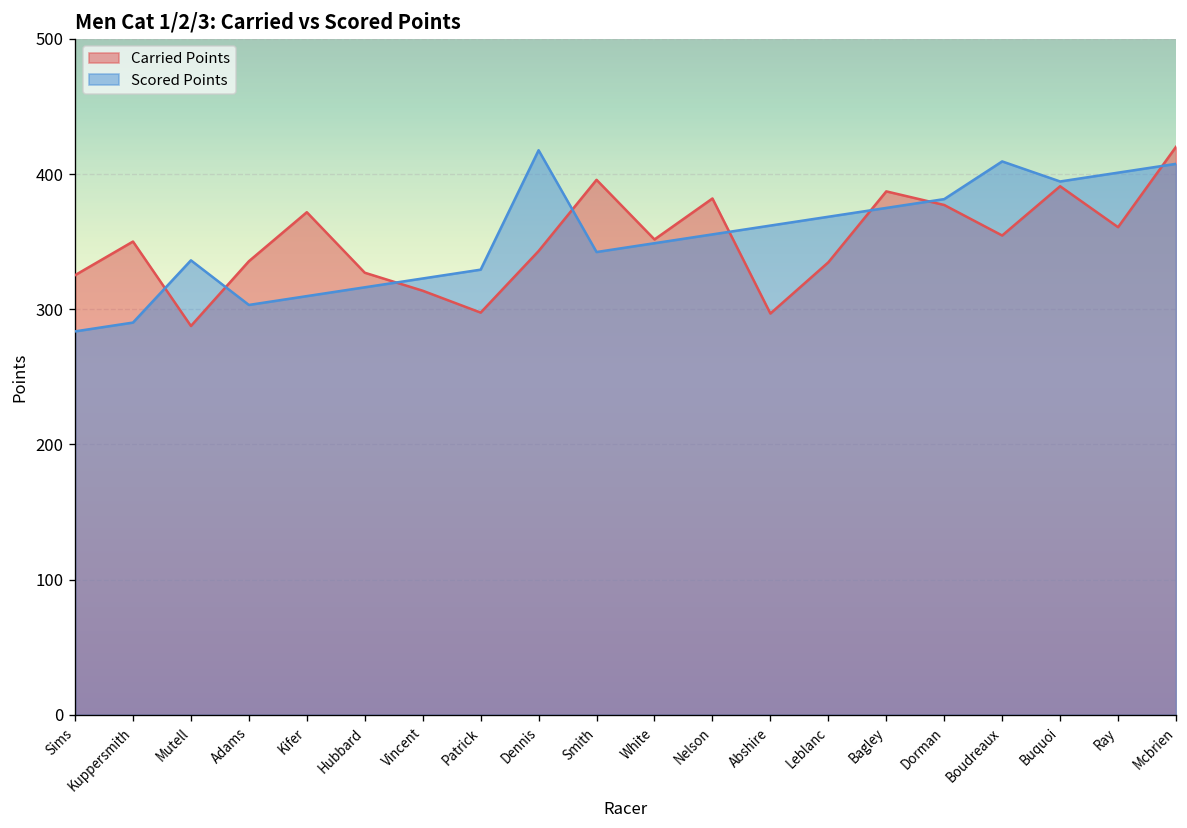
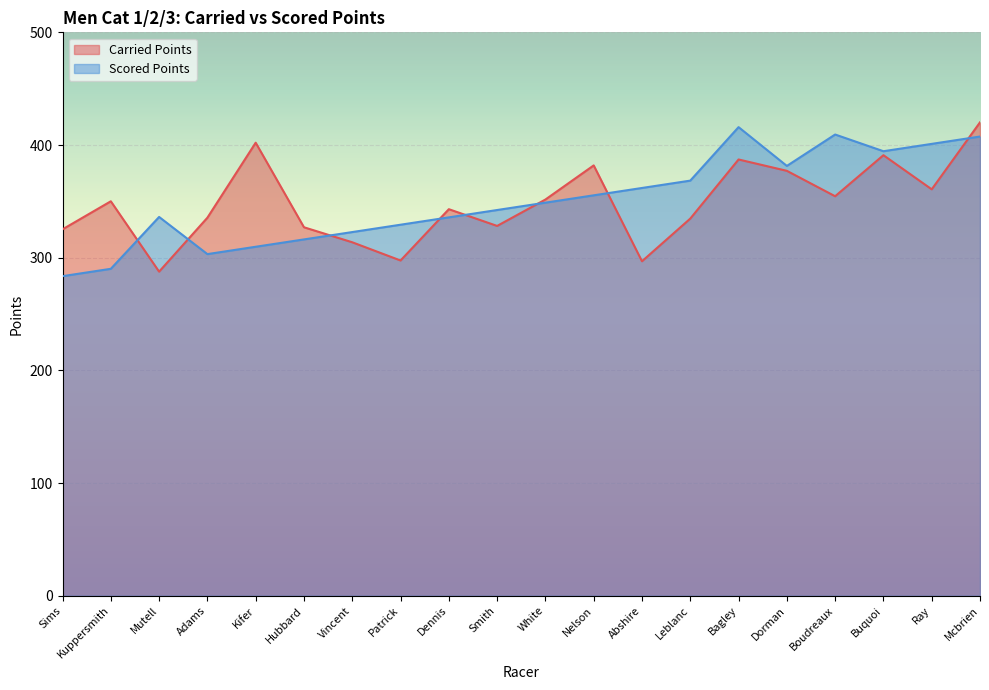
Carried Points, Kifer: 372 -> 402
Scored Points, Dennis: 418 -> 336
Carried Points, Smith: 396 -> 328
Scored Points, Bagley: 375 -> 416
